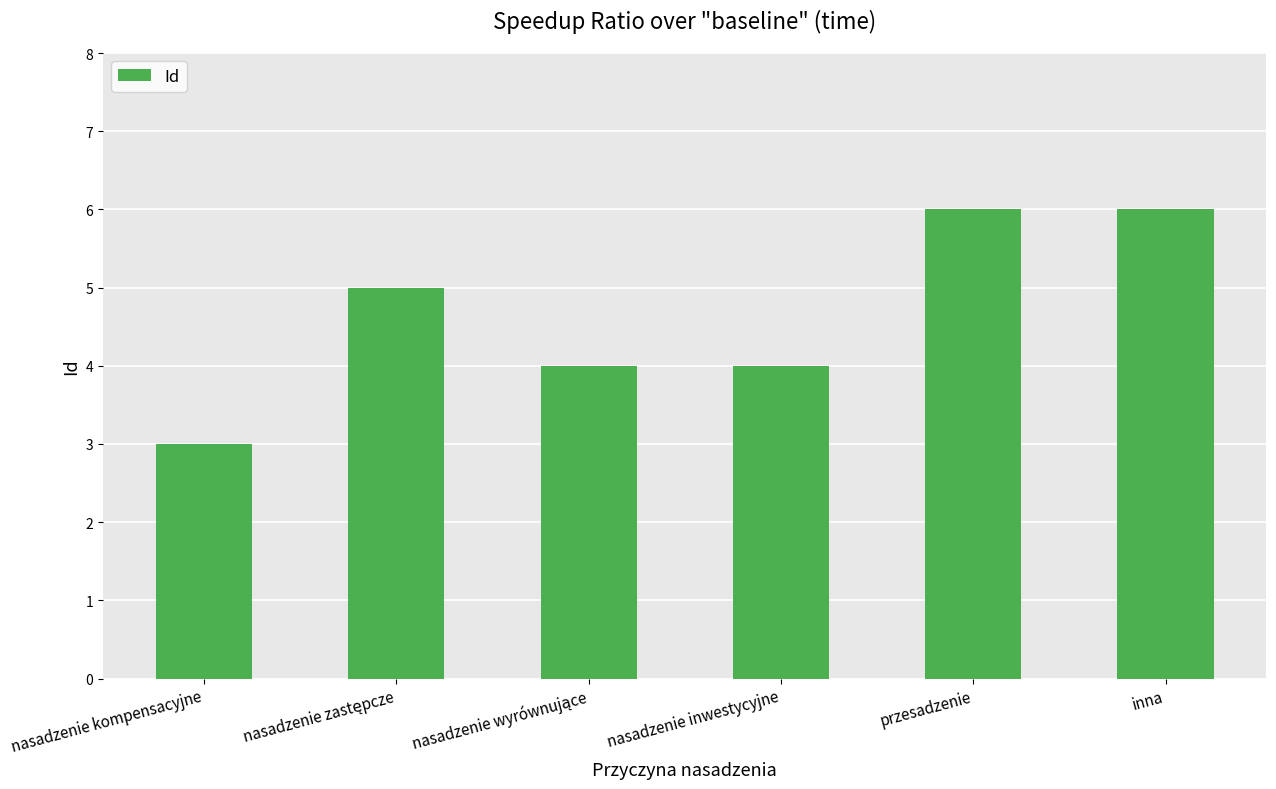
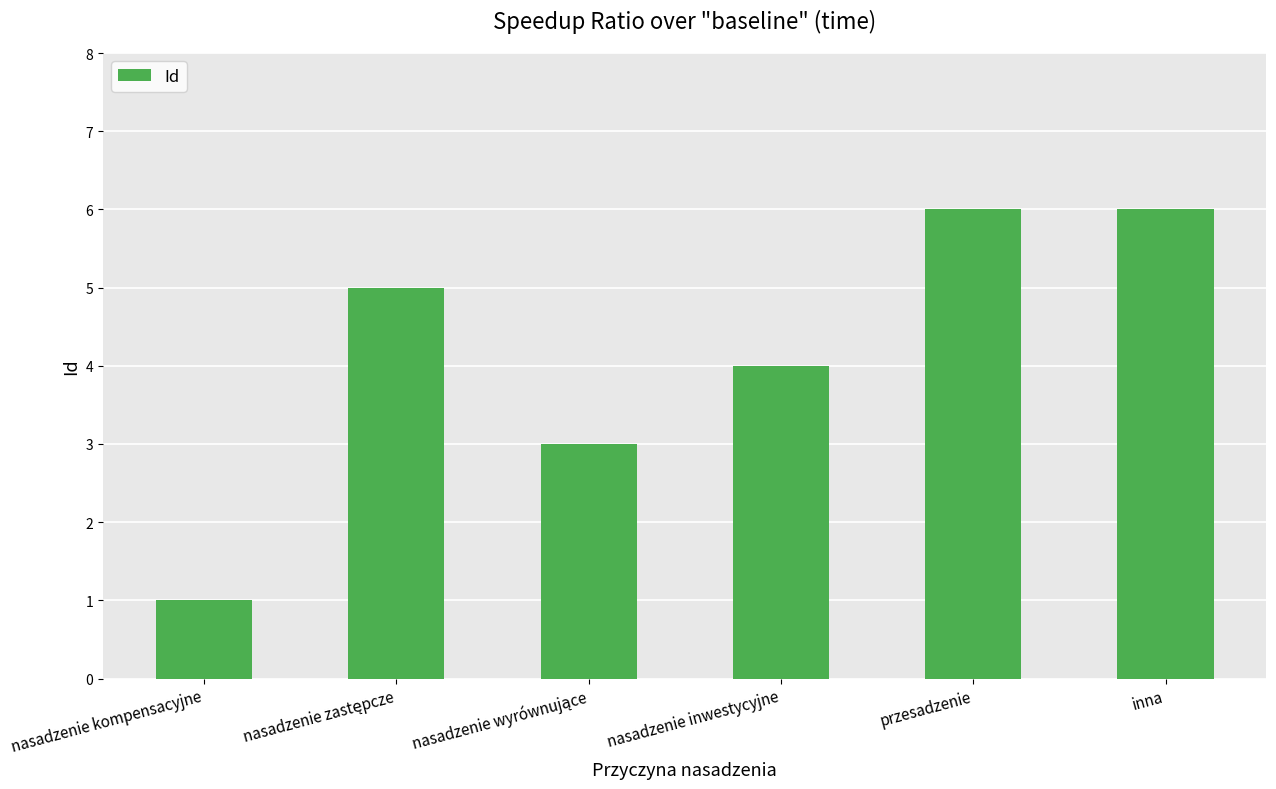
nasadzenie kompensacyjne: 3 -> 1
nasadzenie wyrównujące: 4 -> 3
